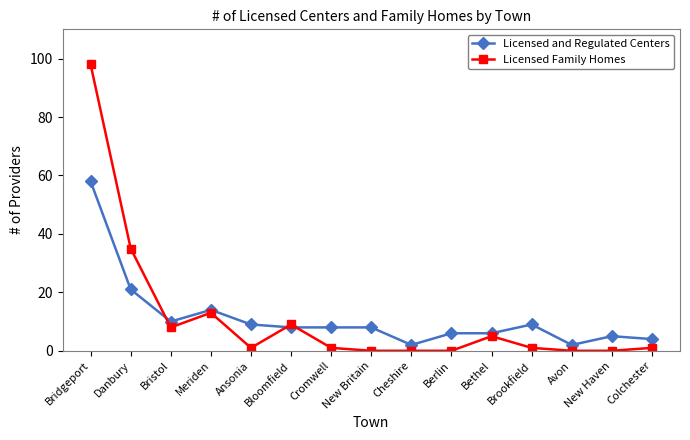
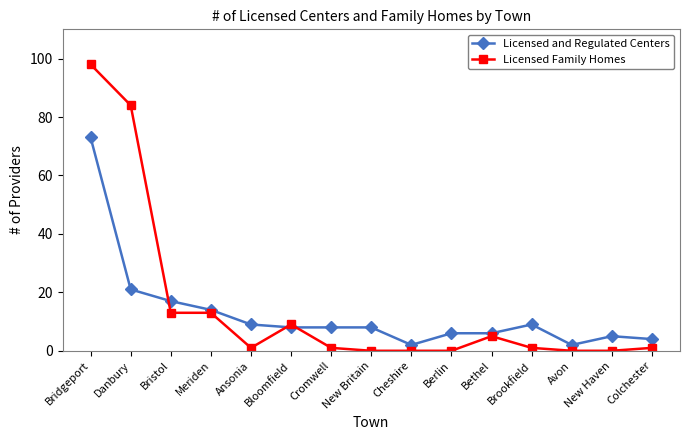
Licensed and Regulated Centers, Bridgeport: 58 -> 73
Licensed Family Homes, Danbury: 35 -> 84
Licensed and Regulated Centers, Bristol: 10 -> 17
Licensed Family Homes, Bristol: 8 -> 13
